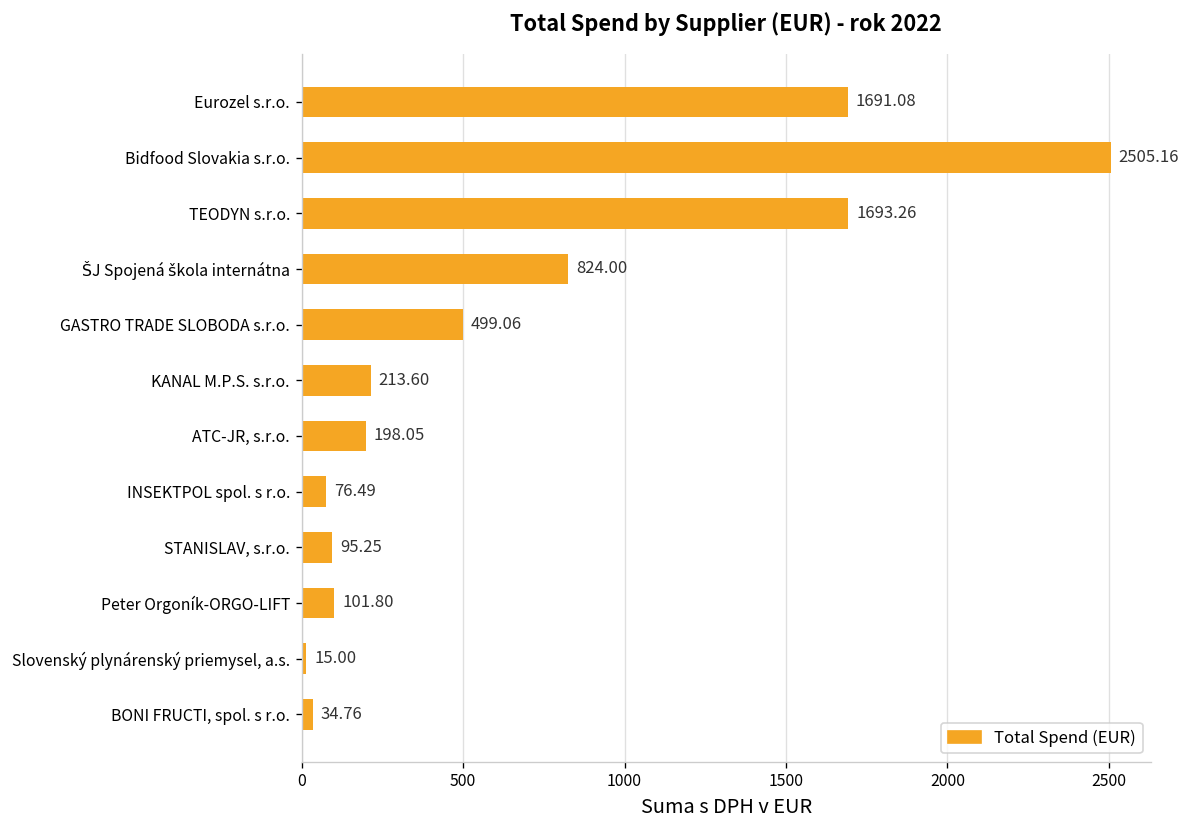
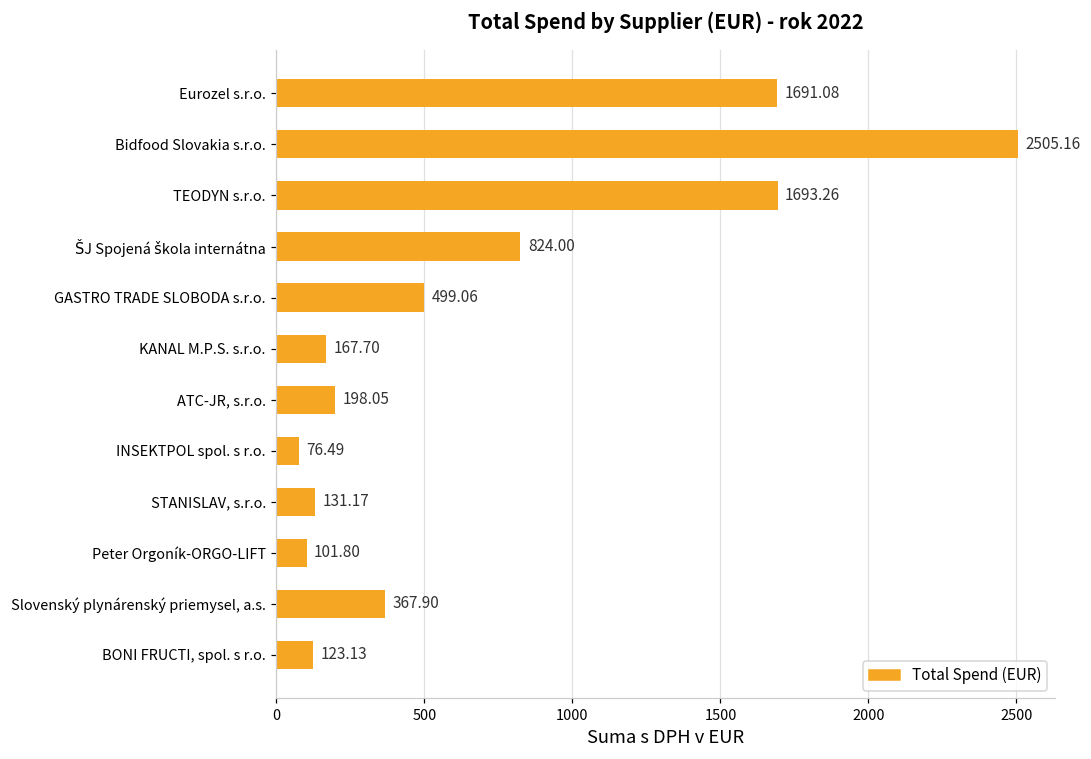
KANAL M.P.S. s.r.o.: 213.60 -> 167.70
STANISLAV, s.r.o.: 95.25 -> 131.17
Slovenský plynárenský priemysel, a.s.: 15.00 -> 367.90
BONI FRUCTI, spol. s r.o.: 34.76 -> 123.13
